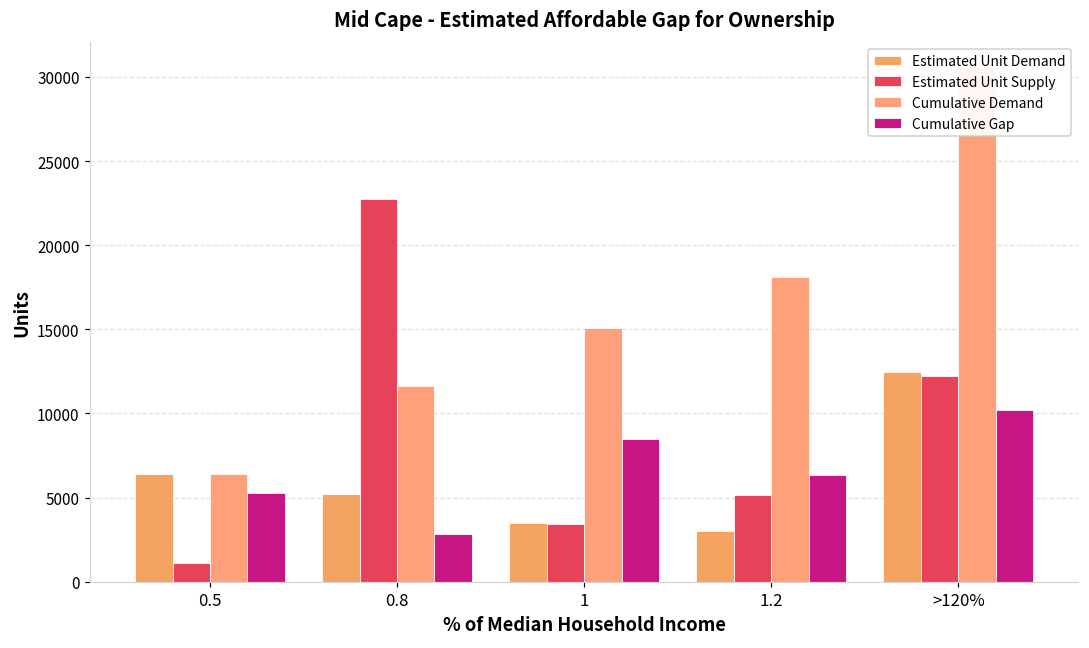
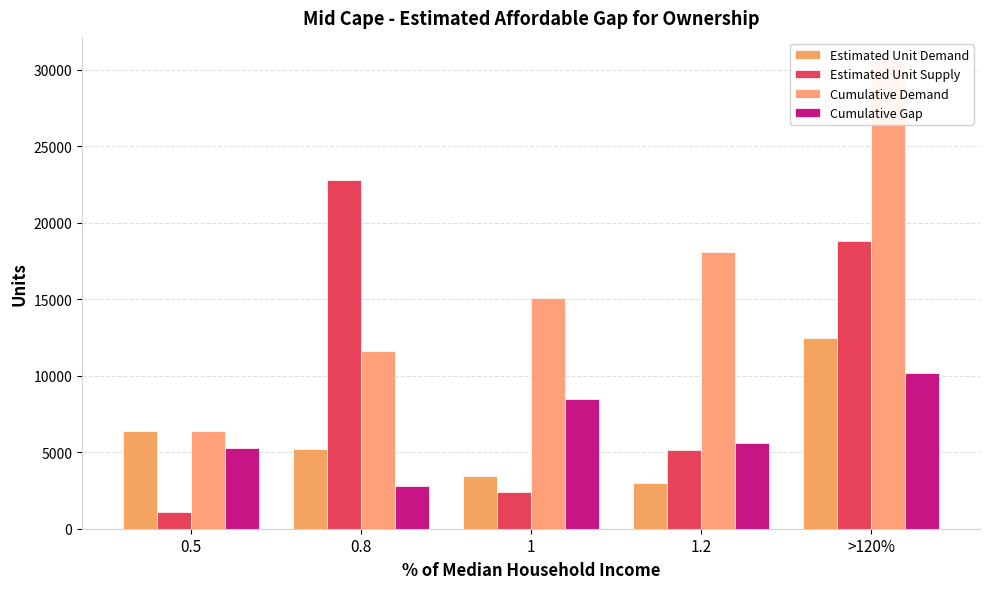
Estimated Unit Supply, 1: 3500 -> 2400
Cumulative Gap, 1.2: 6300 -> 5600
Estimated Unit Supply, >120%: 12200 -> 18800
